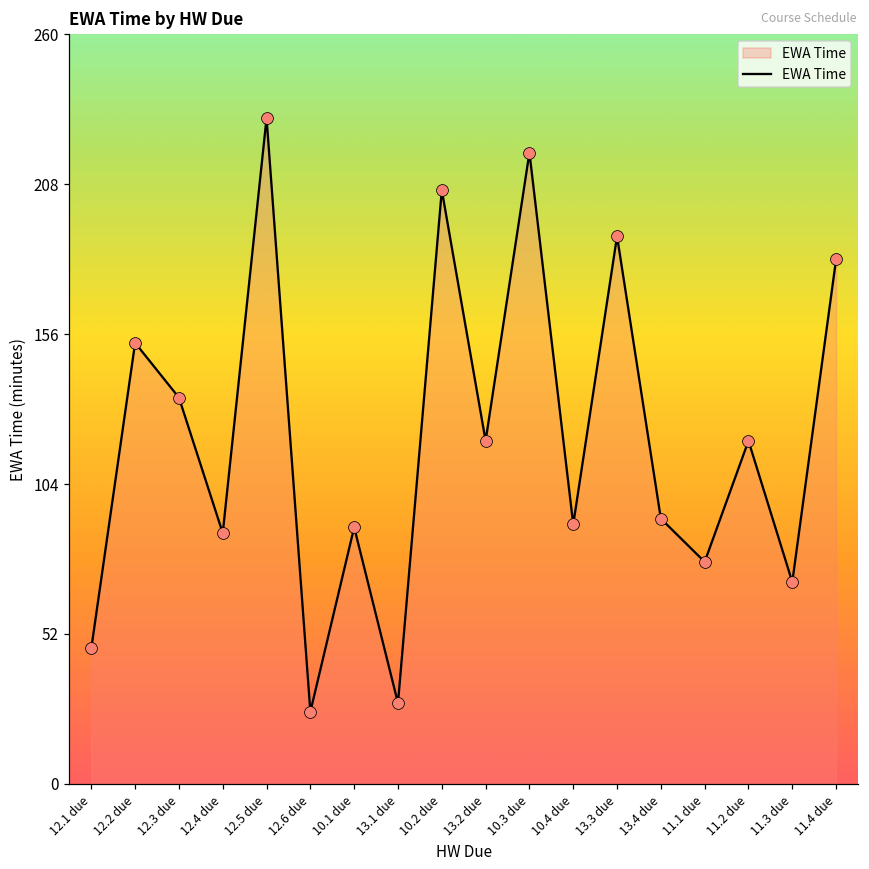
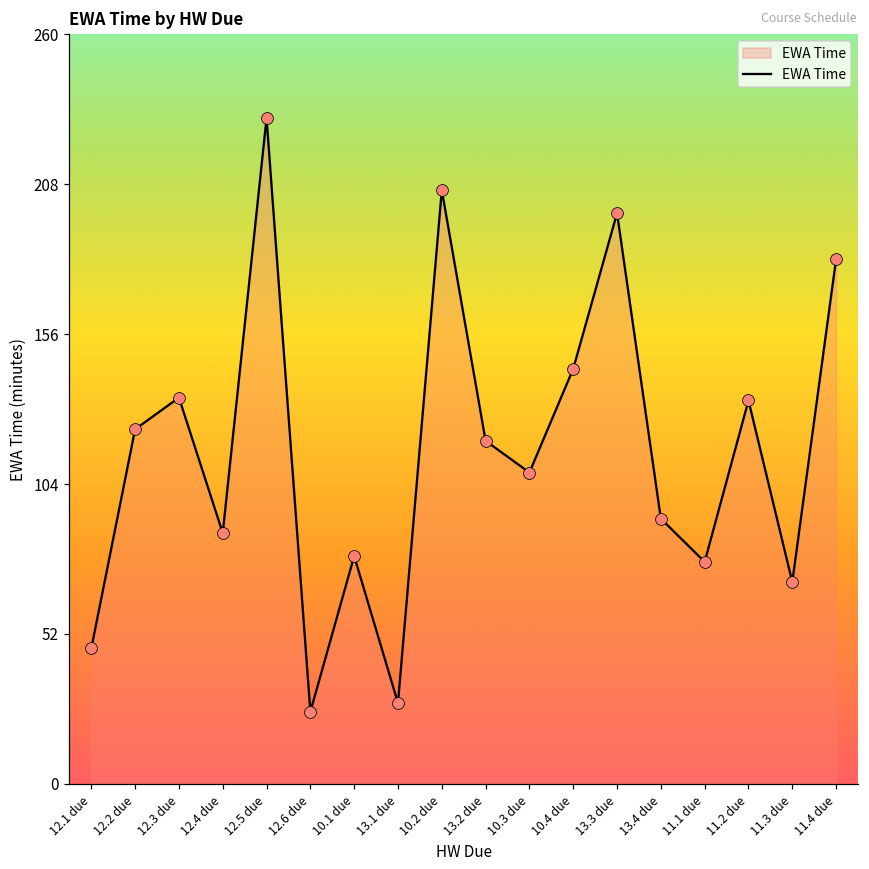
12.2 due: 153 -> 123
10.1 due: 89 -> 79
10.3 due: 219 -> 108
10.4 due: 90 -> 144
13.3 due: 190 -> 198
11.2 due: 119 -> 133
